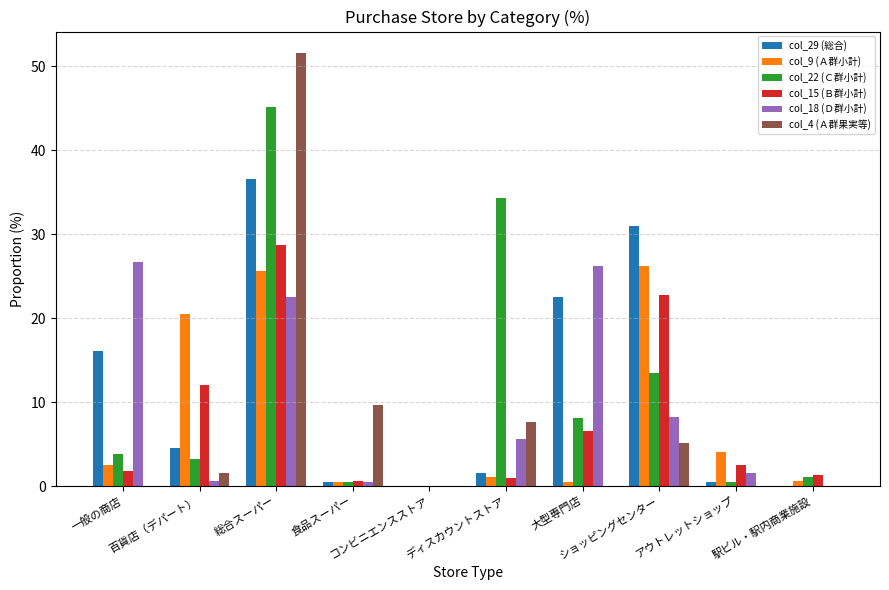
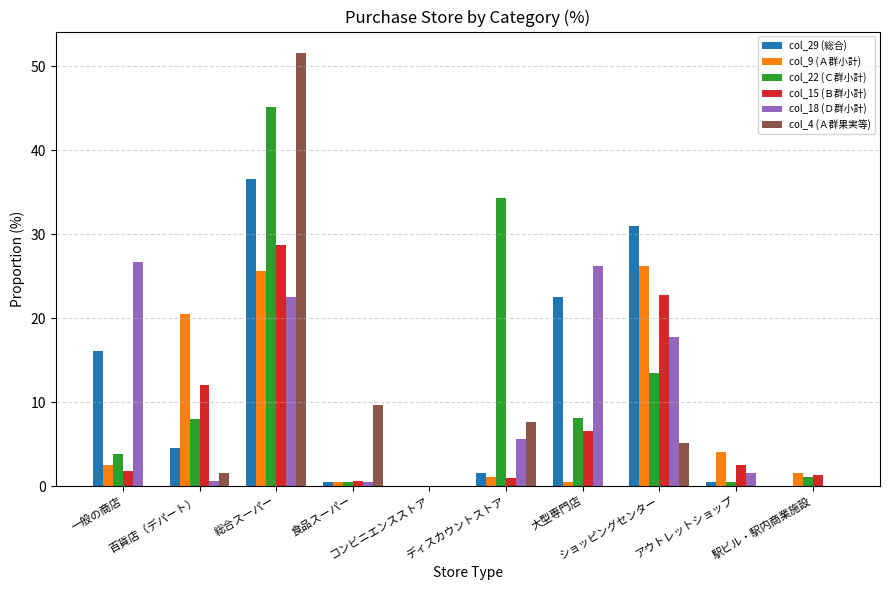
col_22 (Ｃ群小計), 百貨店（デパート）: 3 -> 8
col_18 (Ｄ群小計), ショッピングセンター: 8 -> 18
col_9 (Ａ群小計), 駅ビル・駅内商業施設: 1 -> 2
